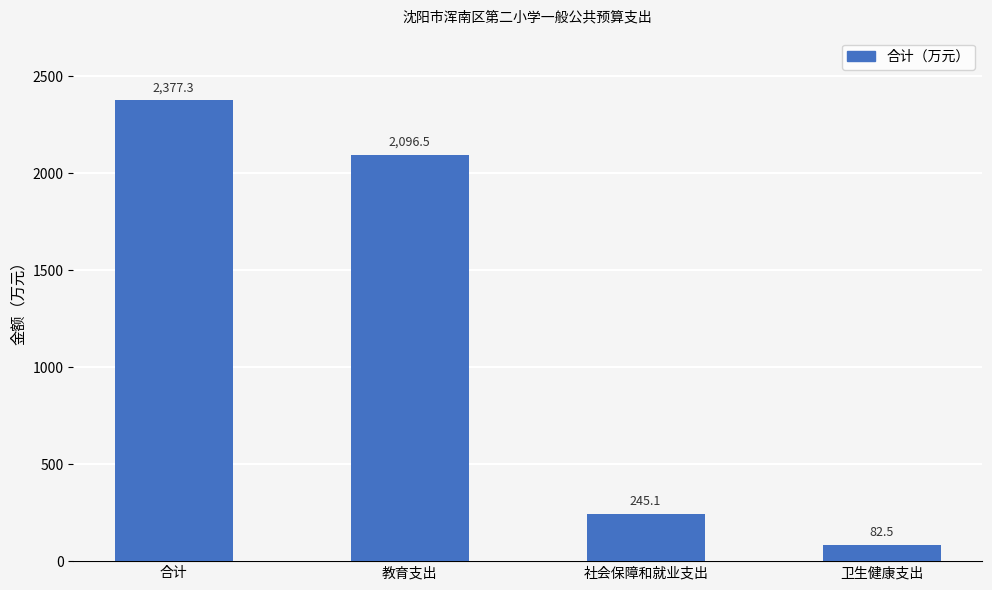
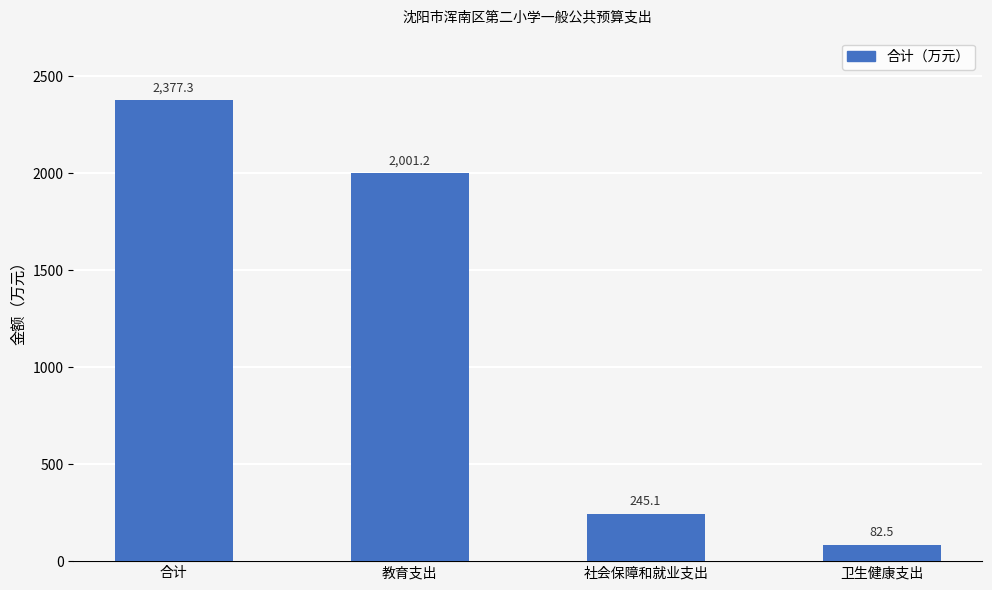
教育支出: 2,096.5 -> 2,001.2
